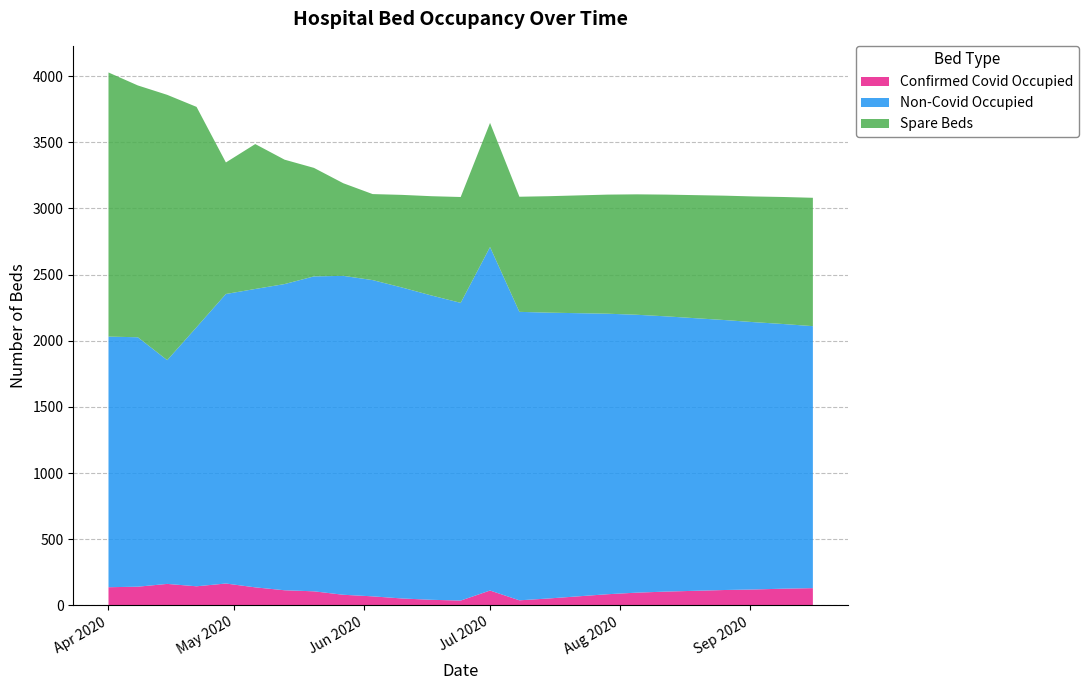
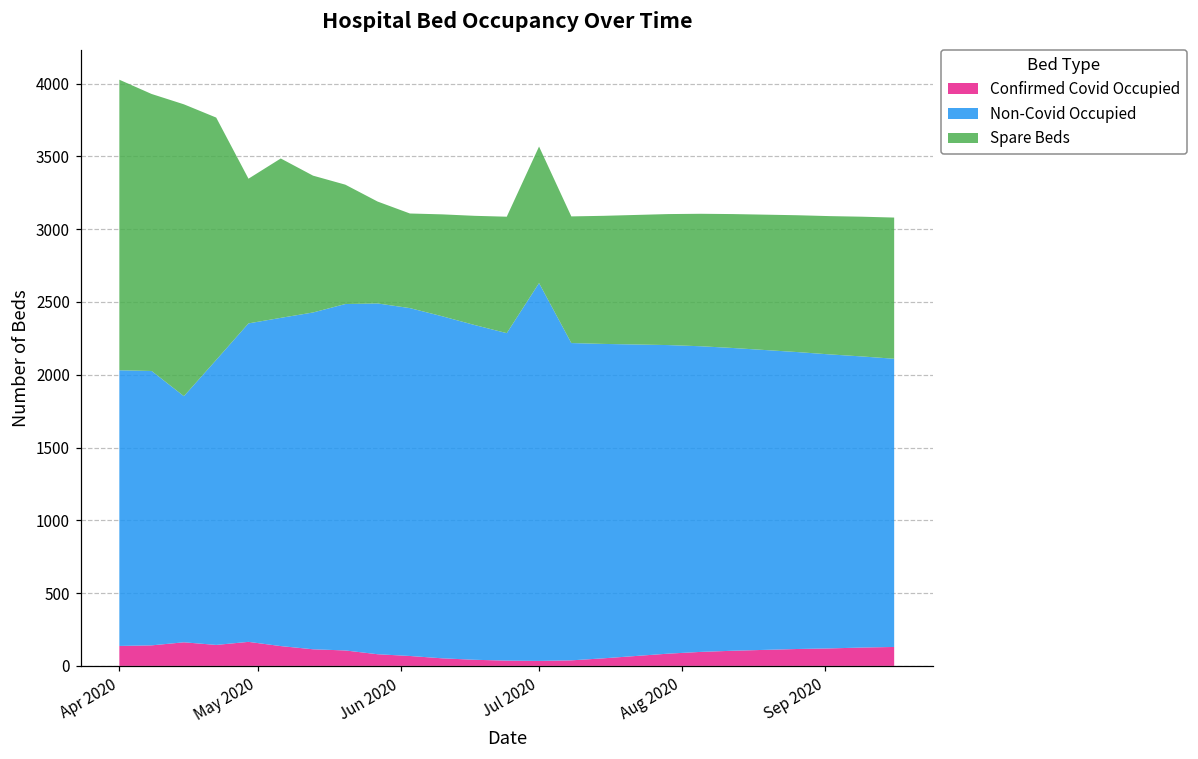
Confirmed Covid Occupied, Jul 2020: 110 -> 30
